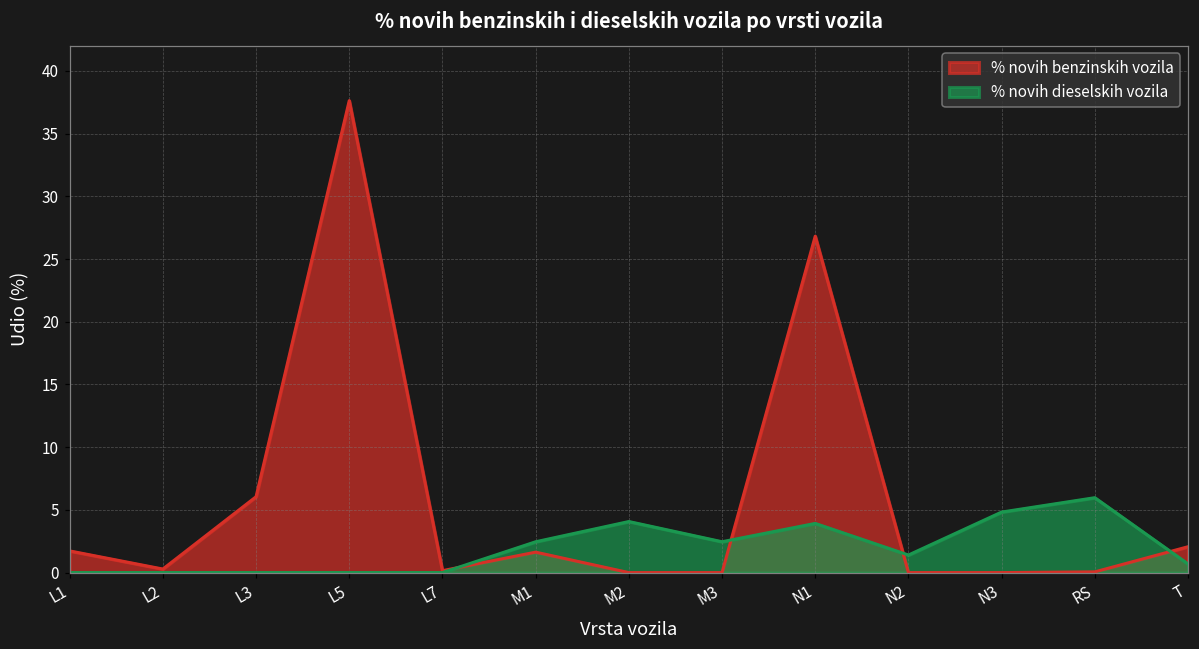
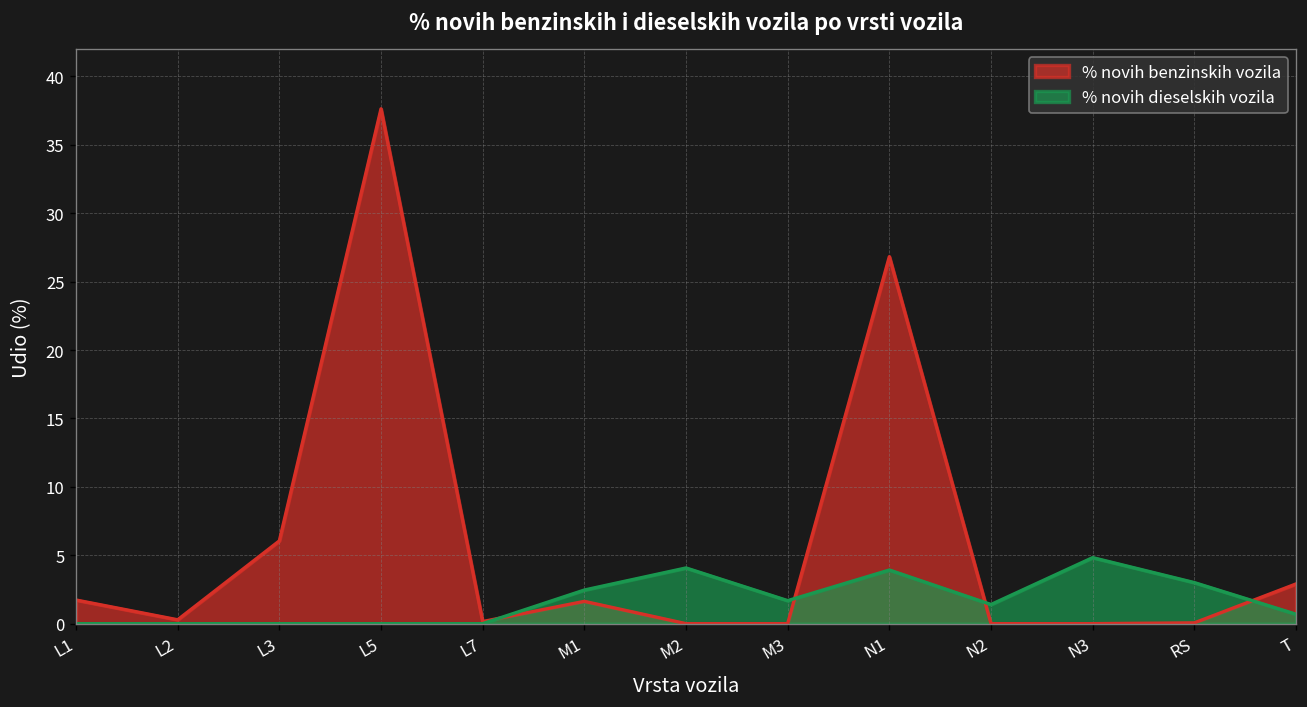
% novih dieselskih vozila, M3: 2.5 -> 1.7
% novih dieselskih vozila, RS: 6.0 -> 3.0
% novih benzinskih vozila, T: 2.1 -> 2.9
